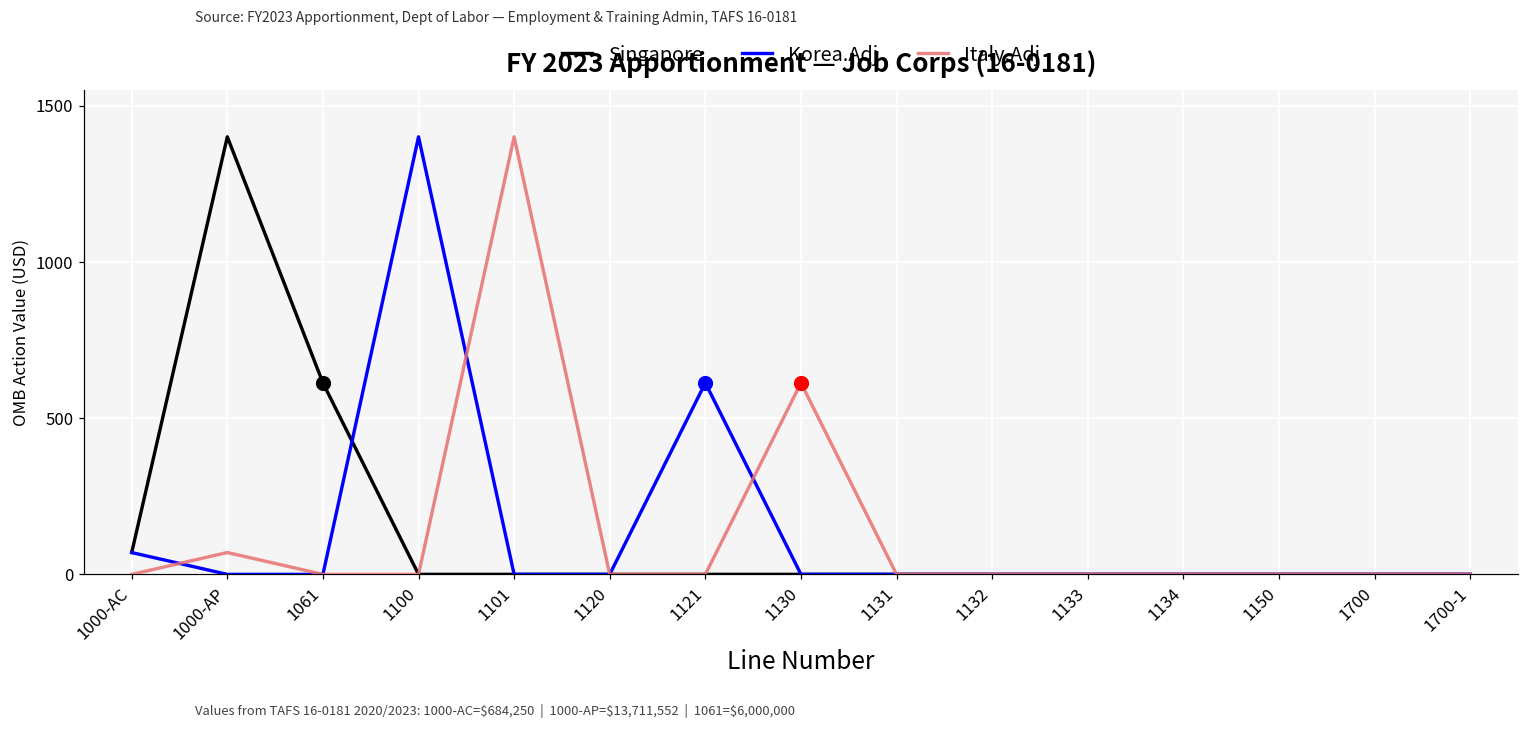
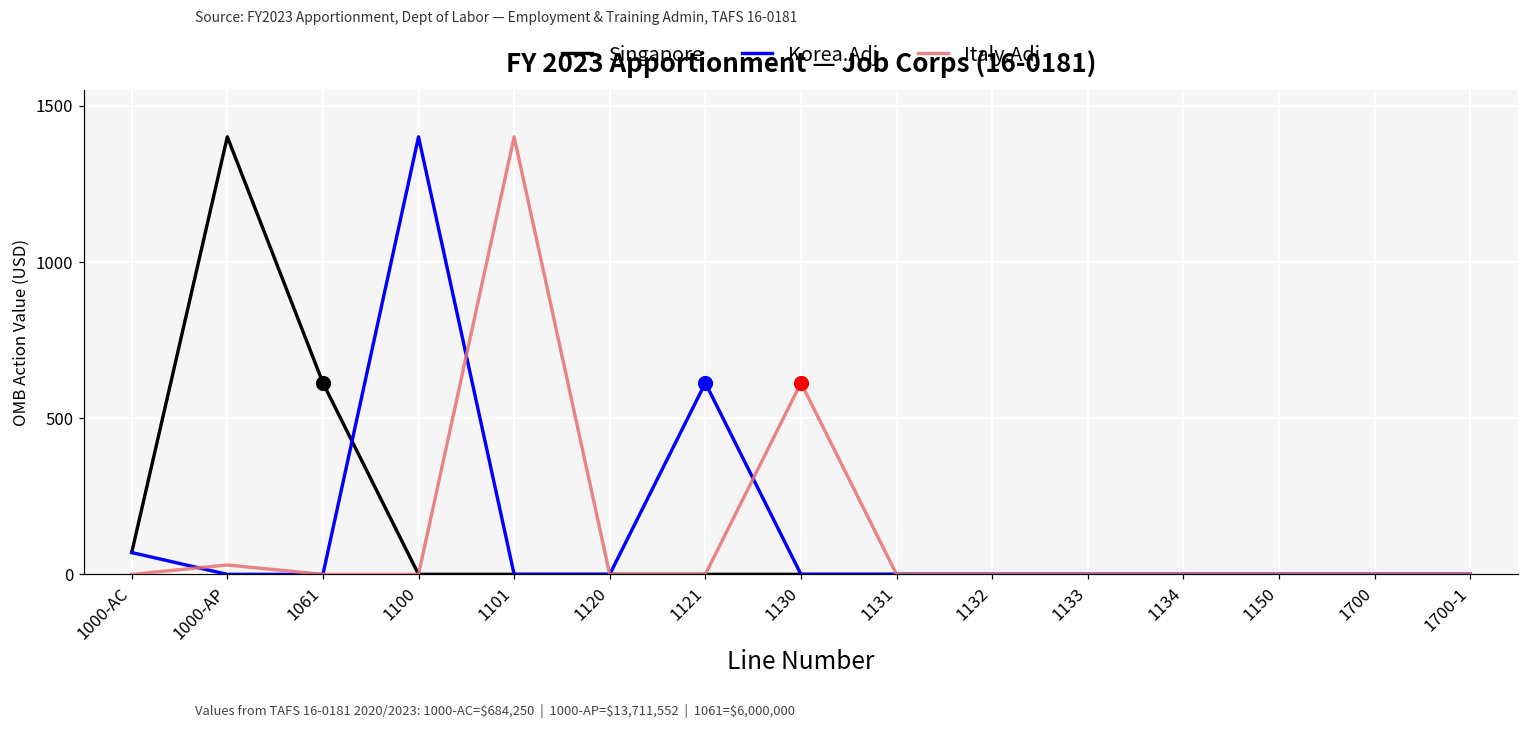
Italy.Adj, 1000-AP: 70 -> 30
